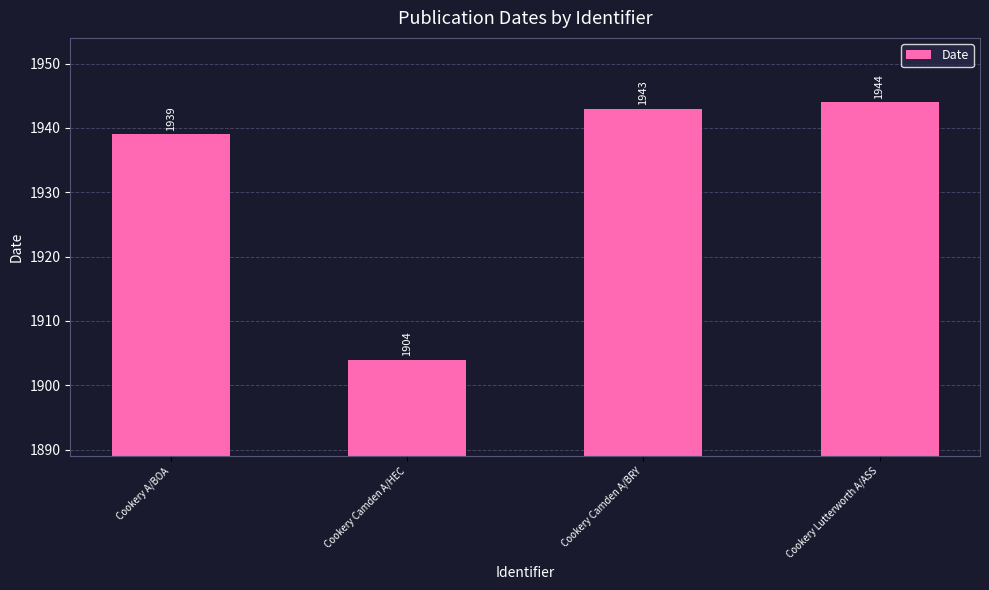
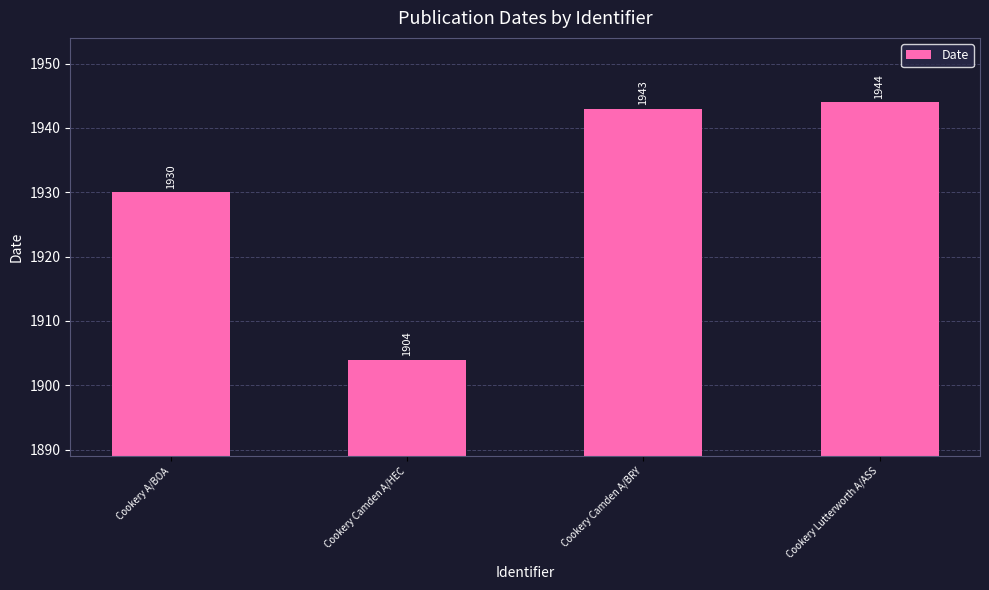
Cookery A/BOA: 1939 -> 1930
